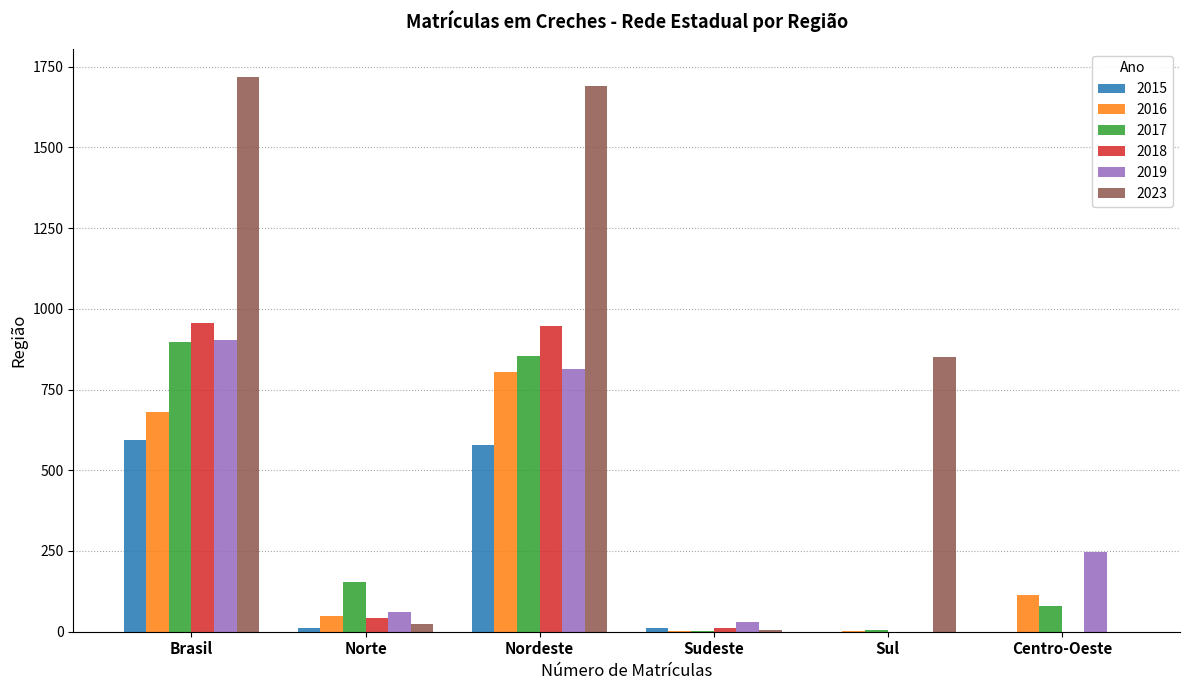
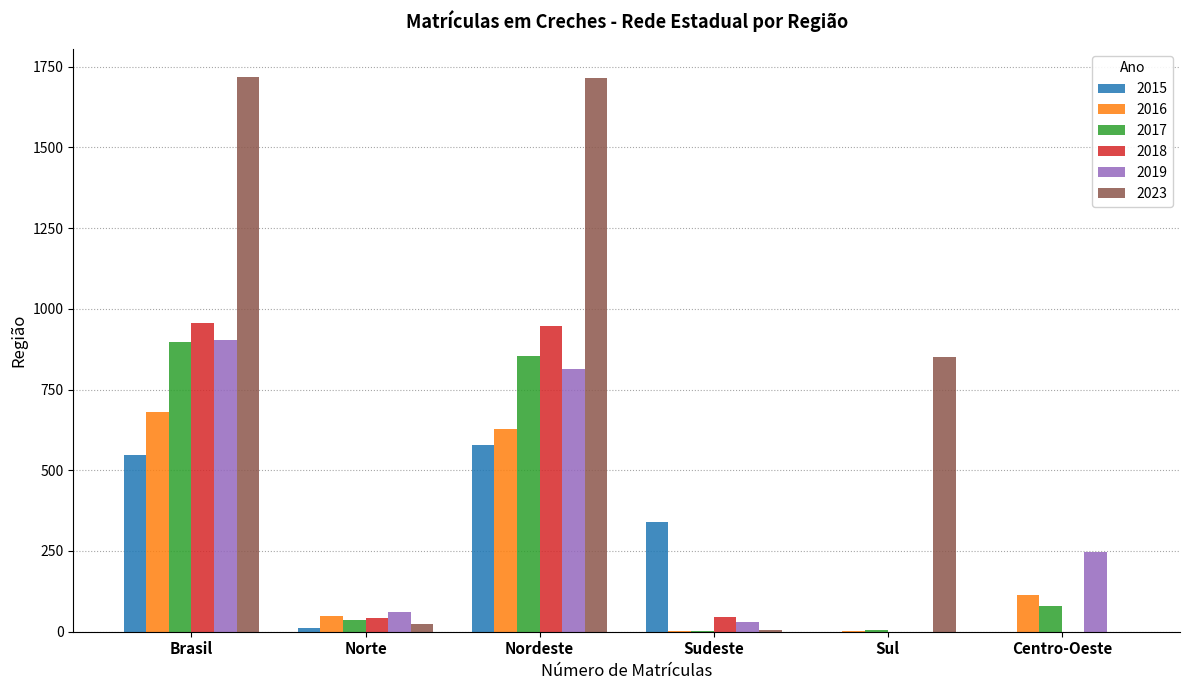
2015, Brasil: 590 -> 550
2017, Norte: 160 -> 40
2016, Nordeste: 800 -> 630
2023, Nordeste: 1690 -> 1720
2015, Sudeste: 10 -> 340
2018, Sudeste: 10 -> 50
